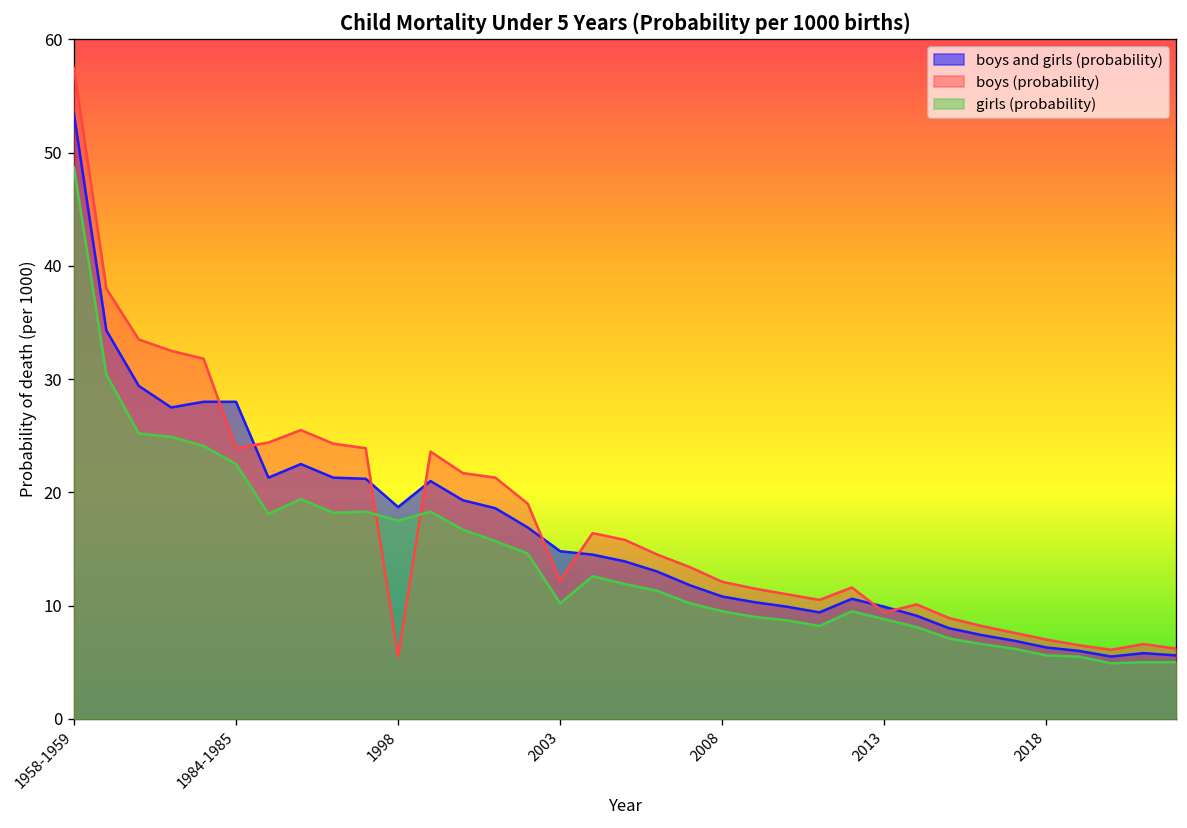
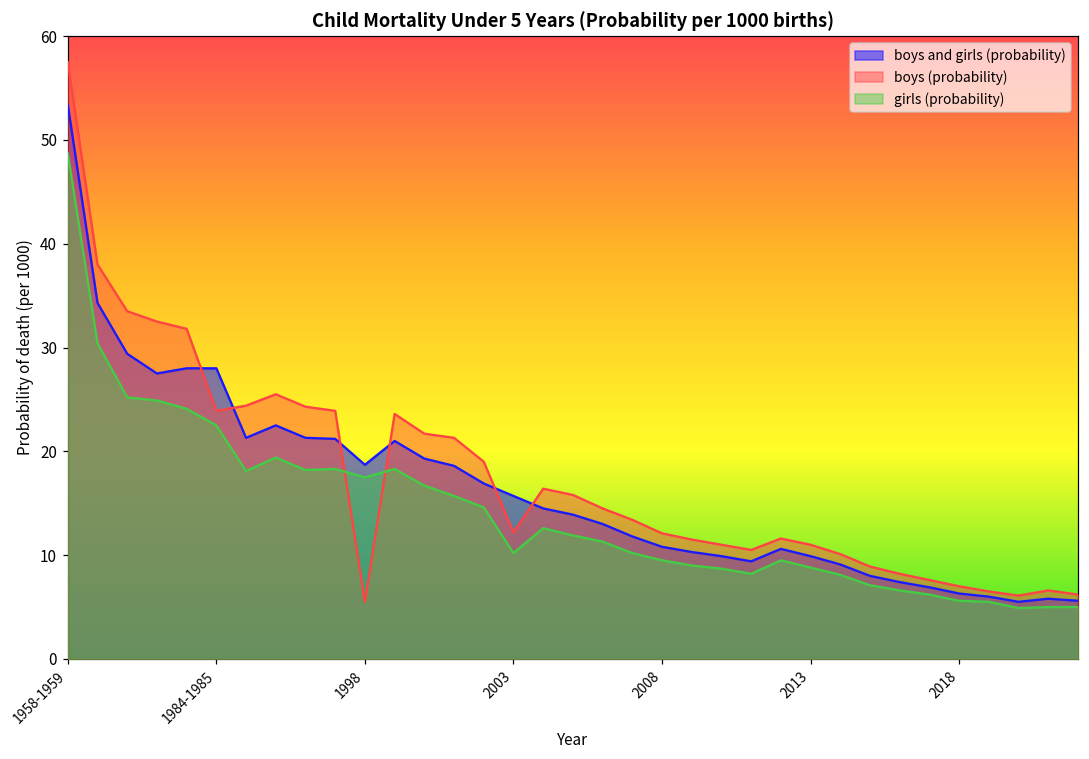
boys and girls (probability), 2003: 15 -> 16
boys (probability), 2013: 9 -> 11
